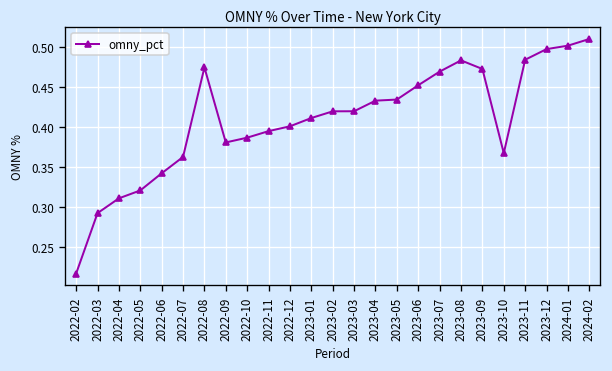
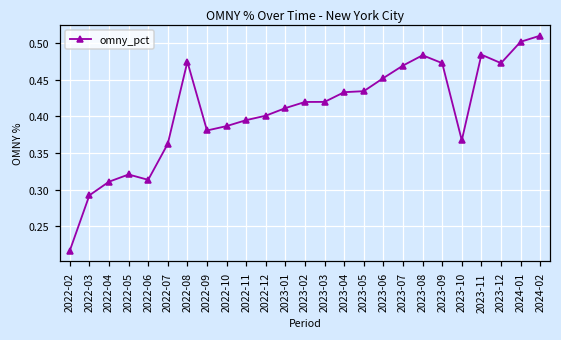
2022-06: 0.34 -> 0.31
2023-12: 0.50 -> 0.47
